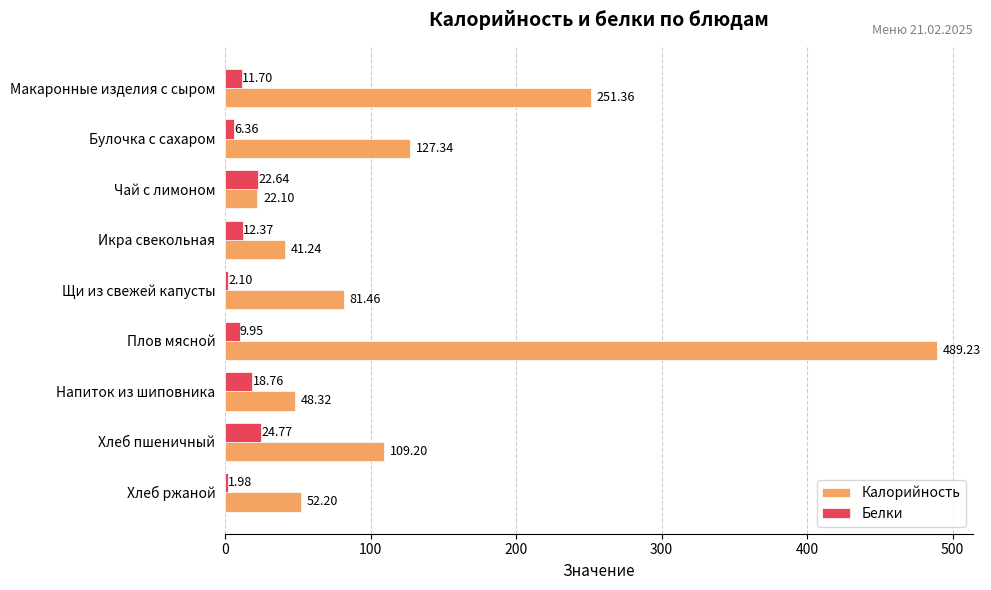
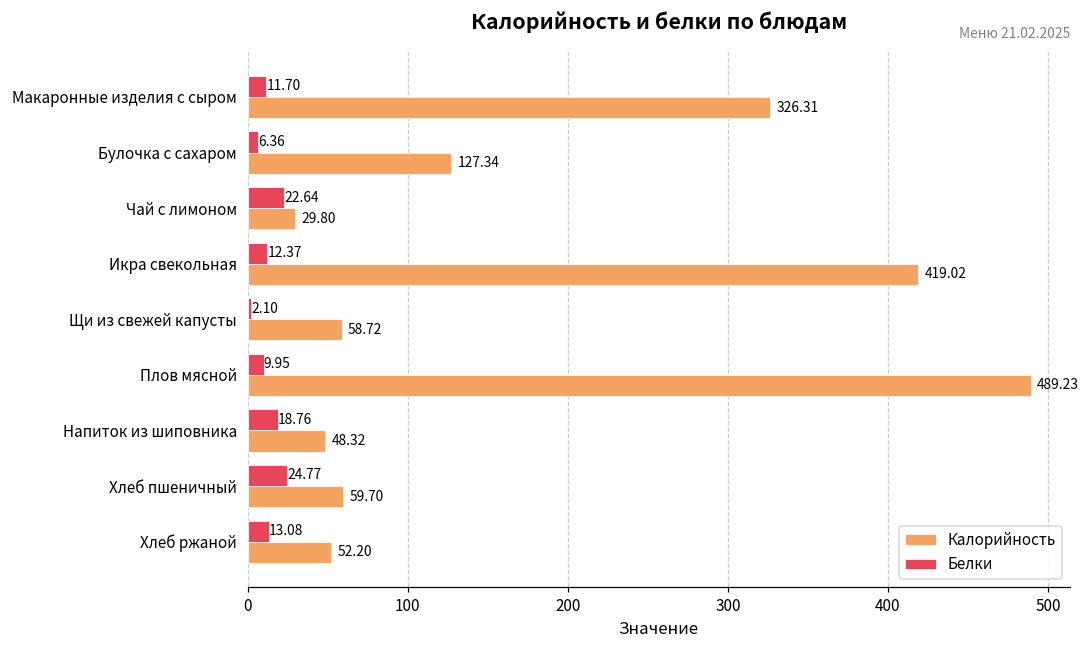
Калорийность, Макаронные изделия с сыром: 251.36 -> 326.31
Калорийность, Чай с лимоном: 22.10 -> 29.80
Калорийность, Икра свекольная: 41.24 -> 419.02
Калорийность, Щи из свежей капусты: 81.46 -> 58.72
Калорийность, Хлеб пшеничный: 109.20 -> 59.70
Белки, Хлеб ржаной: 1.98 -> 13.08
